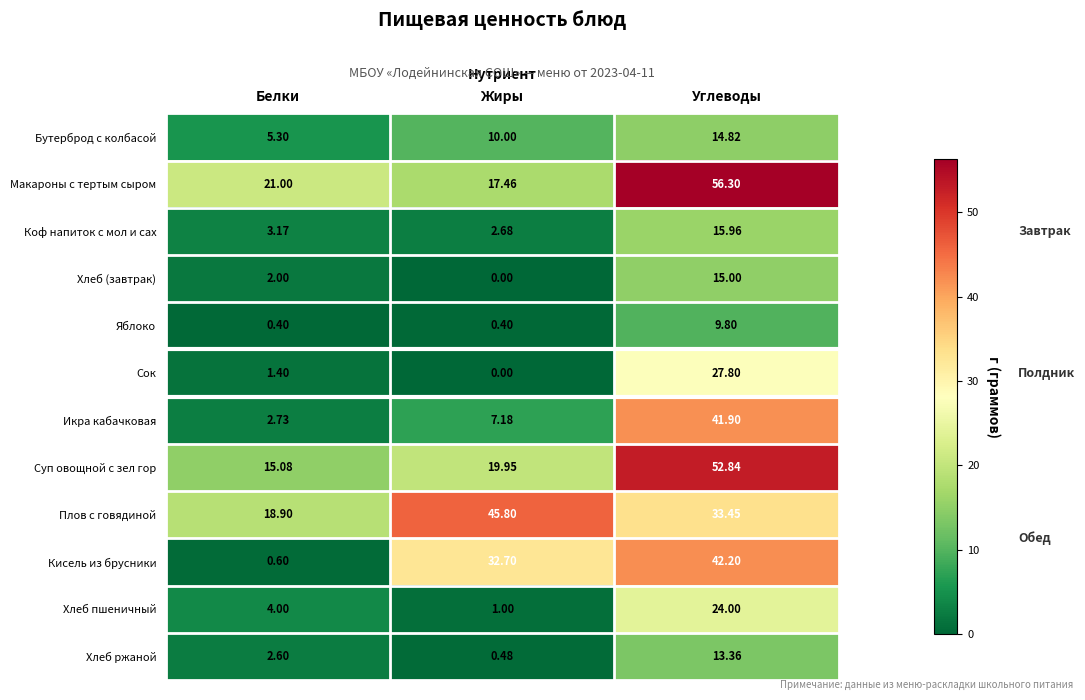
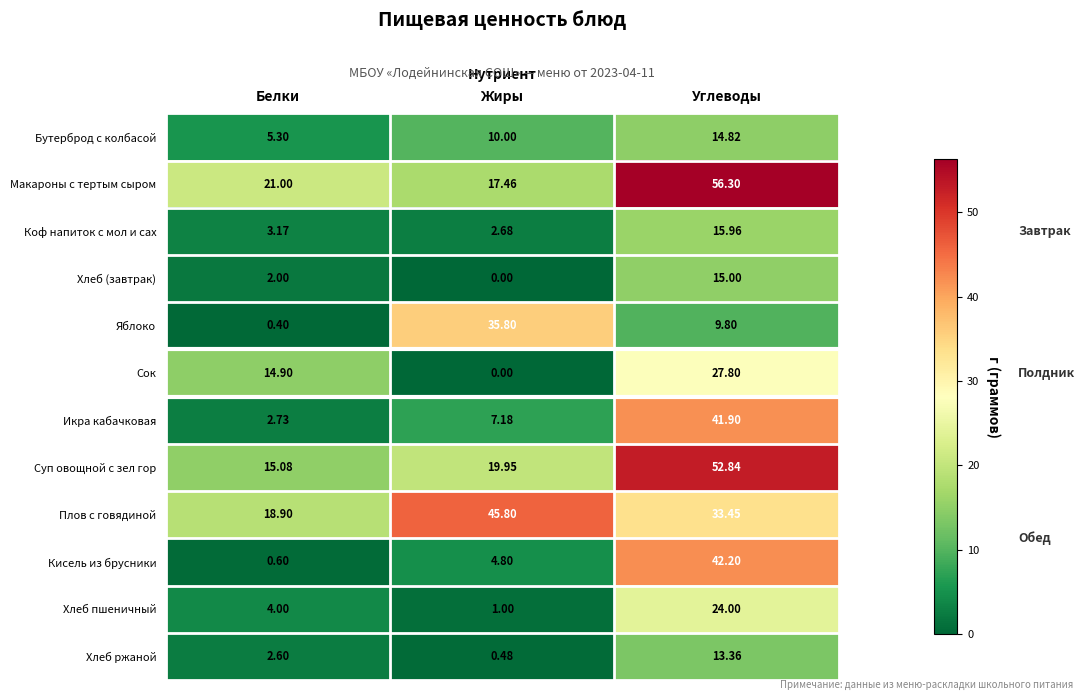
Яблоко, Жиры: 0.40 -> 35.80
Сок, Белки: 1.40 -> 14.90
Кисель из брусники, Жиры: 32.70 -> 4.80
